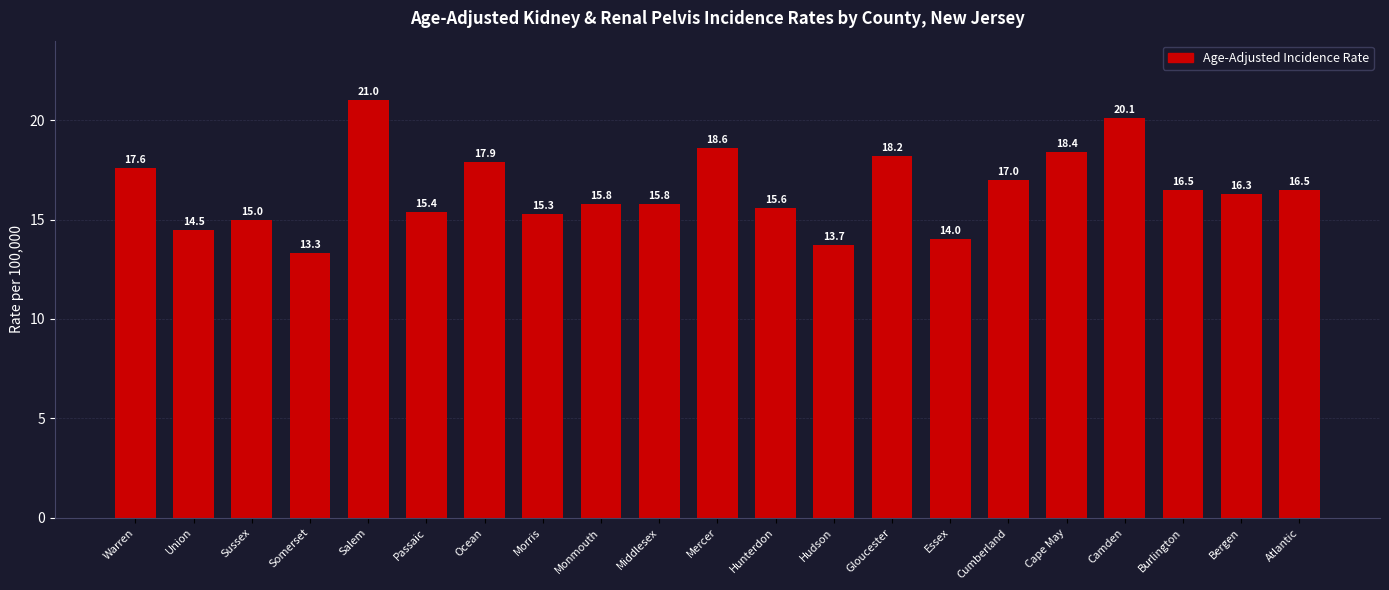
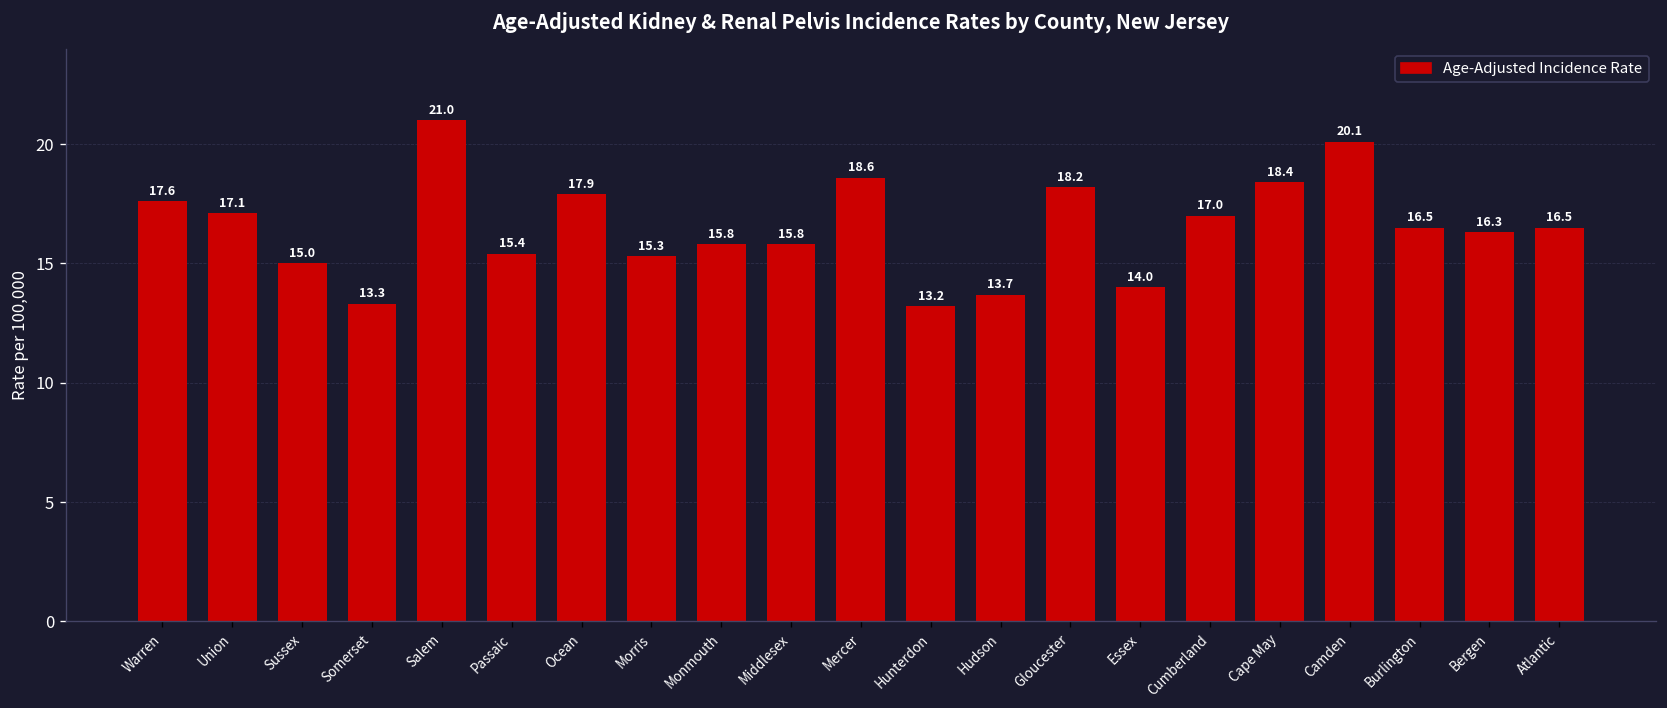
Union: 14.5 -> 17.1
Hunterdon: 15.6 -> 13.2
